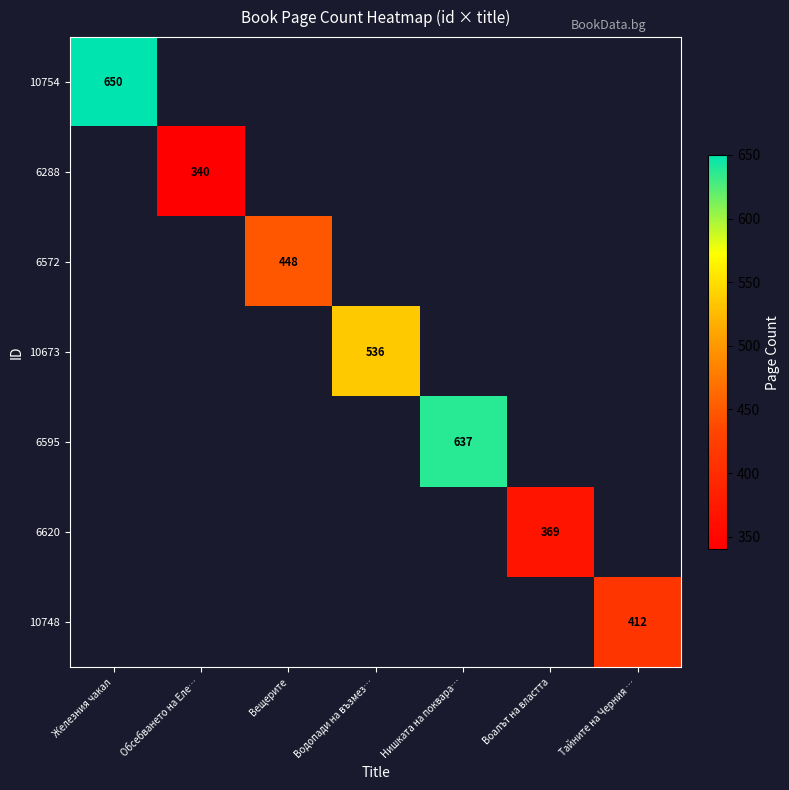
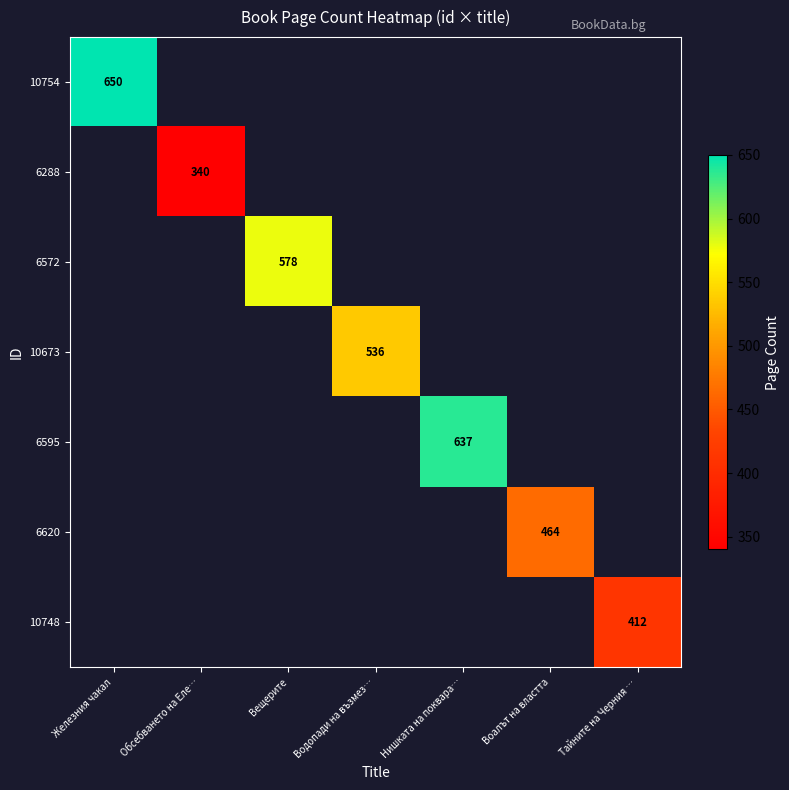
6572, Вещерите: 448 -> 578
6620, Воалът на властта: 369 -> 464
